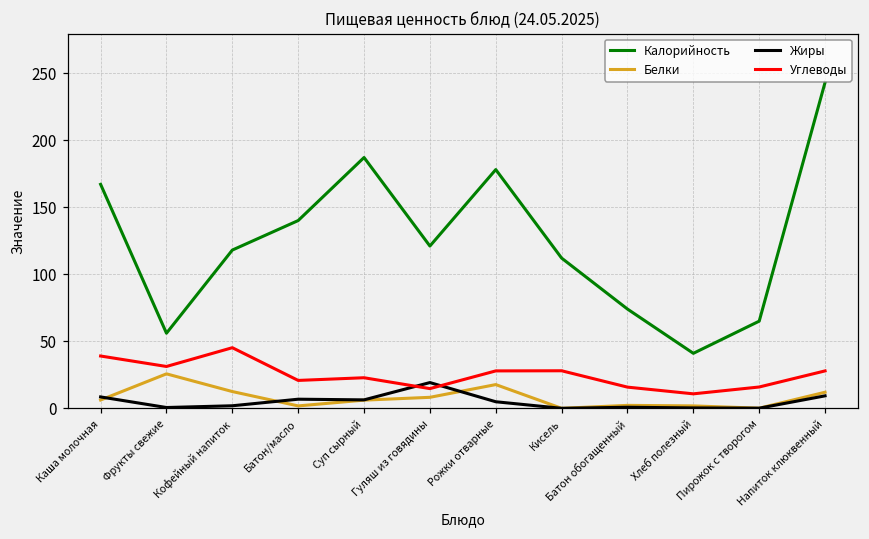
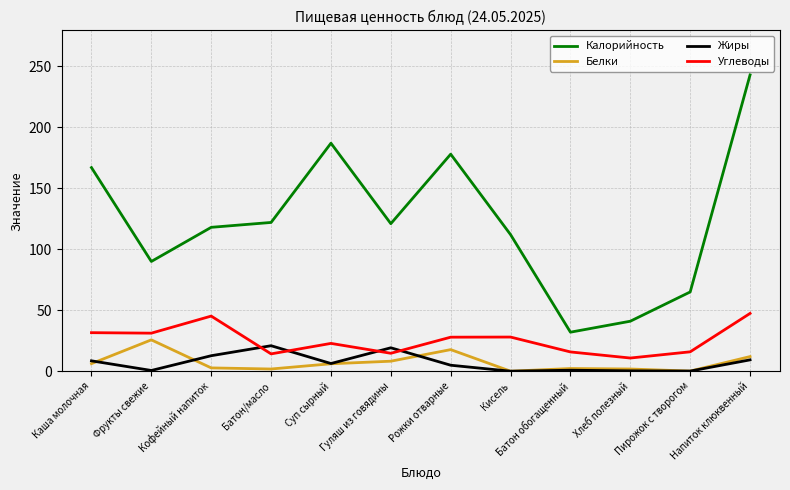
Углеводы, Каша молочная: 39 -> 32
Калорийность, Фрукты свежие: 56 -> 90
Белки, Кофейный напиток: 13 -> 3
Жиры, Кофейный напиток: 2 -> 13
Калорийность, Батон/масло: 140 -> 122
Жиры, Батон/масло: 7 -> 21
Углеводы, Батон/масло: 21 -> 14
Калорийность, Батон обогащенный: 74 -> 32
Углеводы, Напиток клюквенный: 28 -> 47
